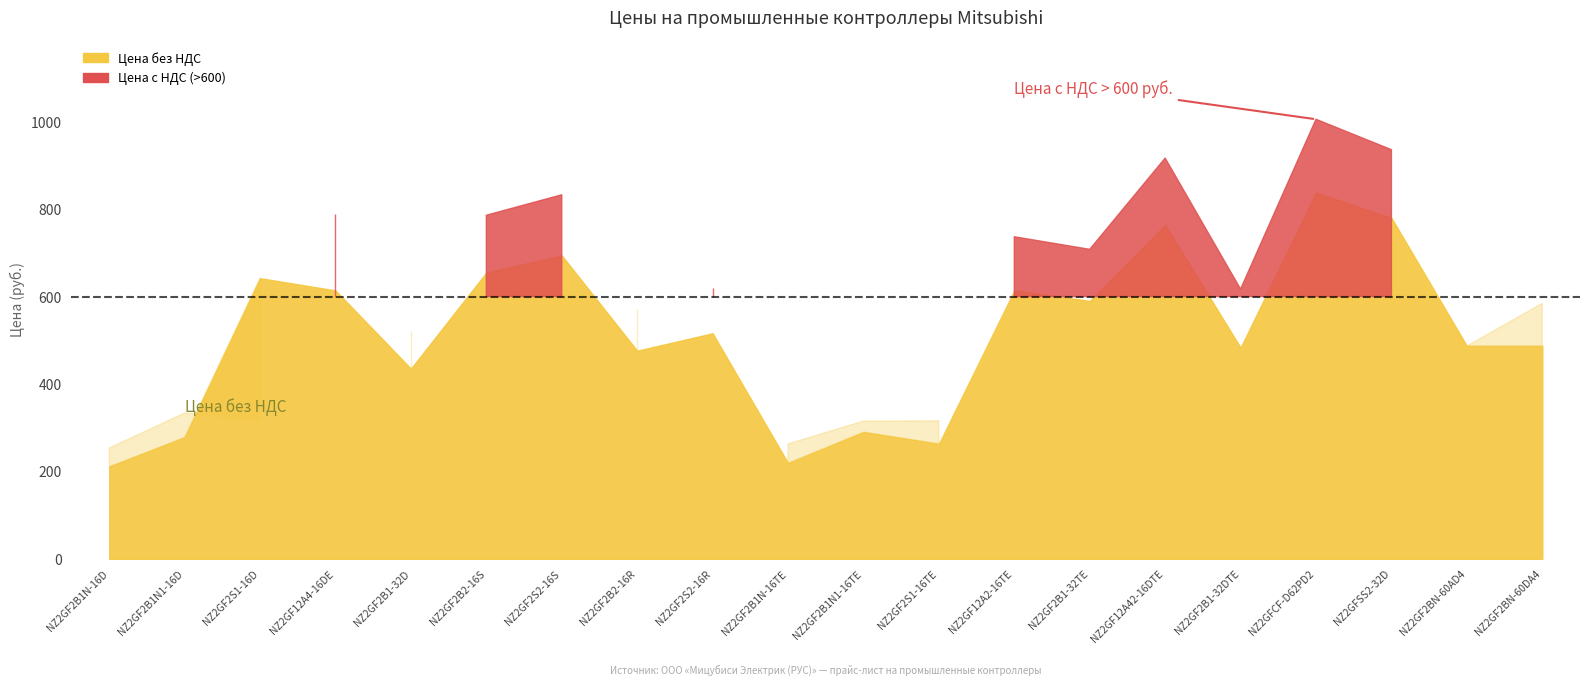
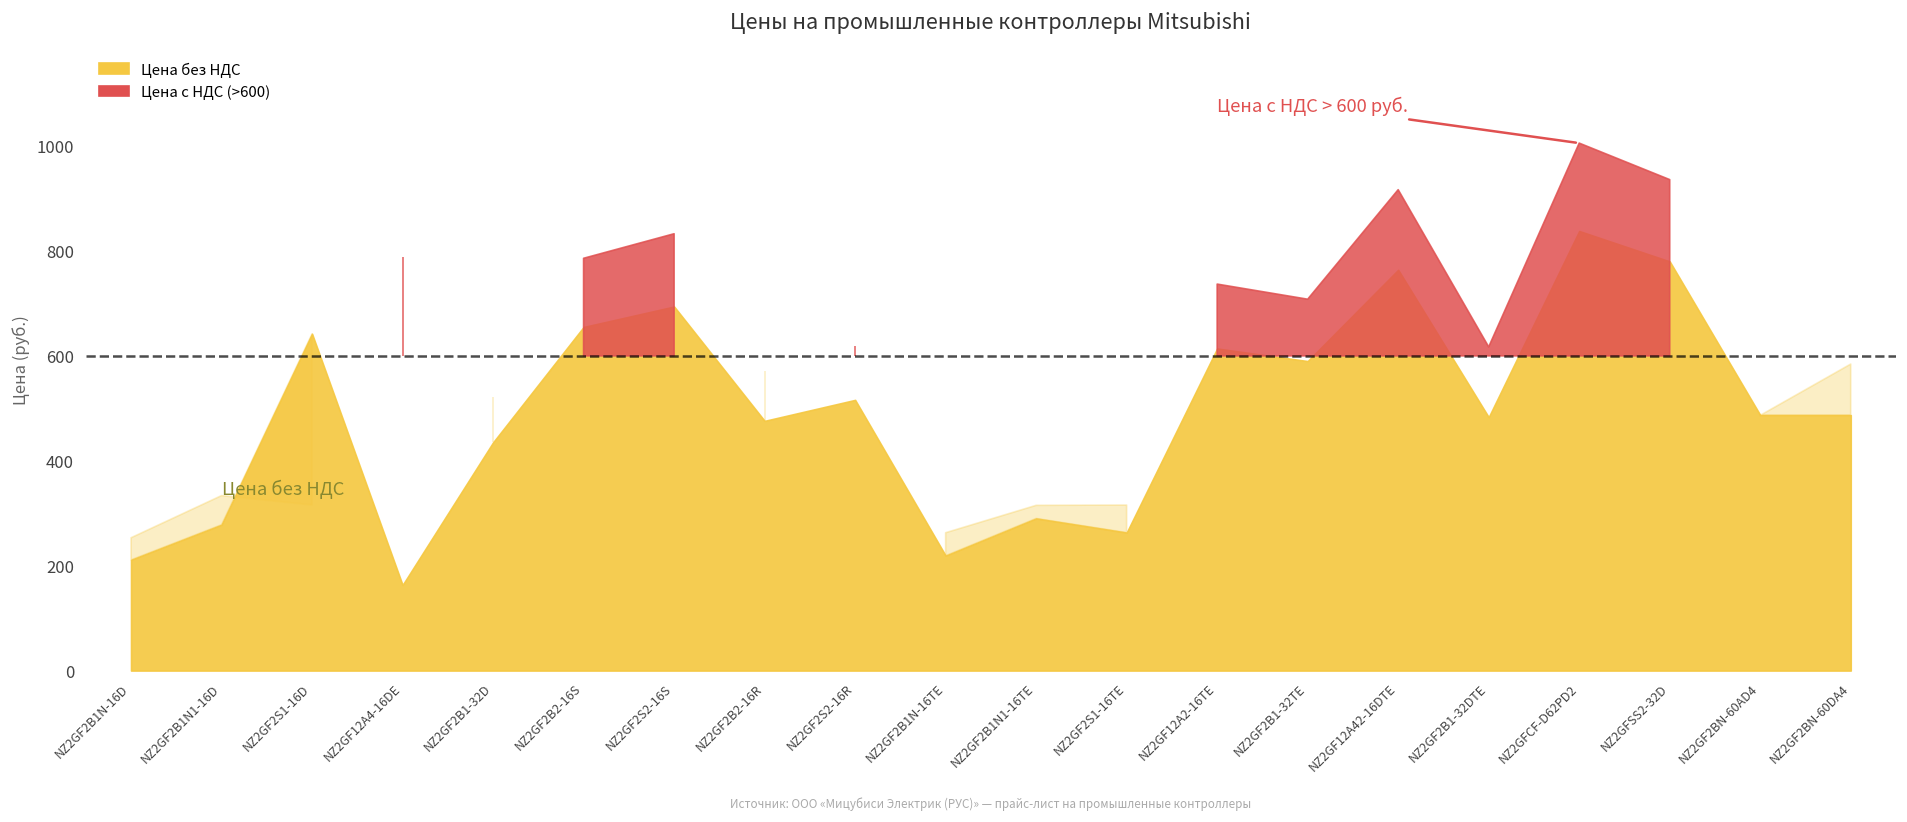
NZ2GF12A4-16DE: 610 -> 160
